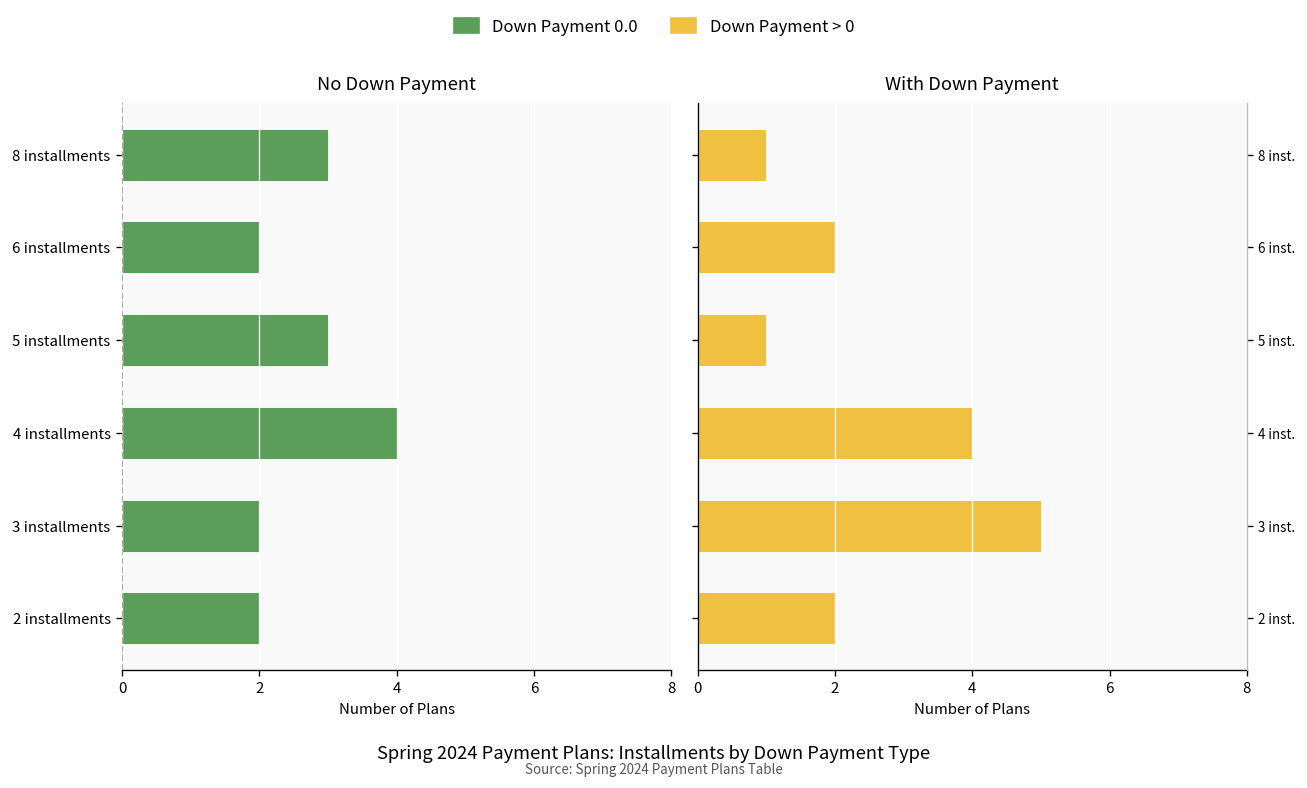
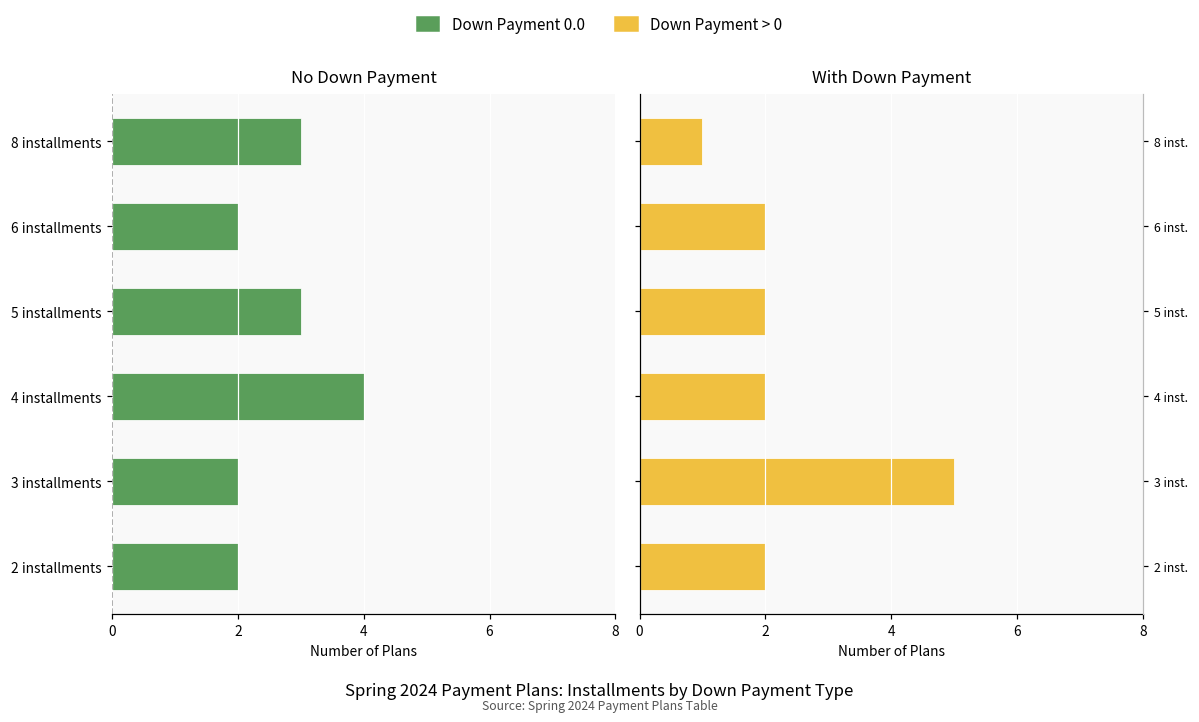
With Down Payment, 5 inst.: 1 -> 2
With Down Payment, 4 inst.: 4 -> 2
